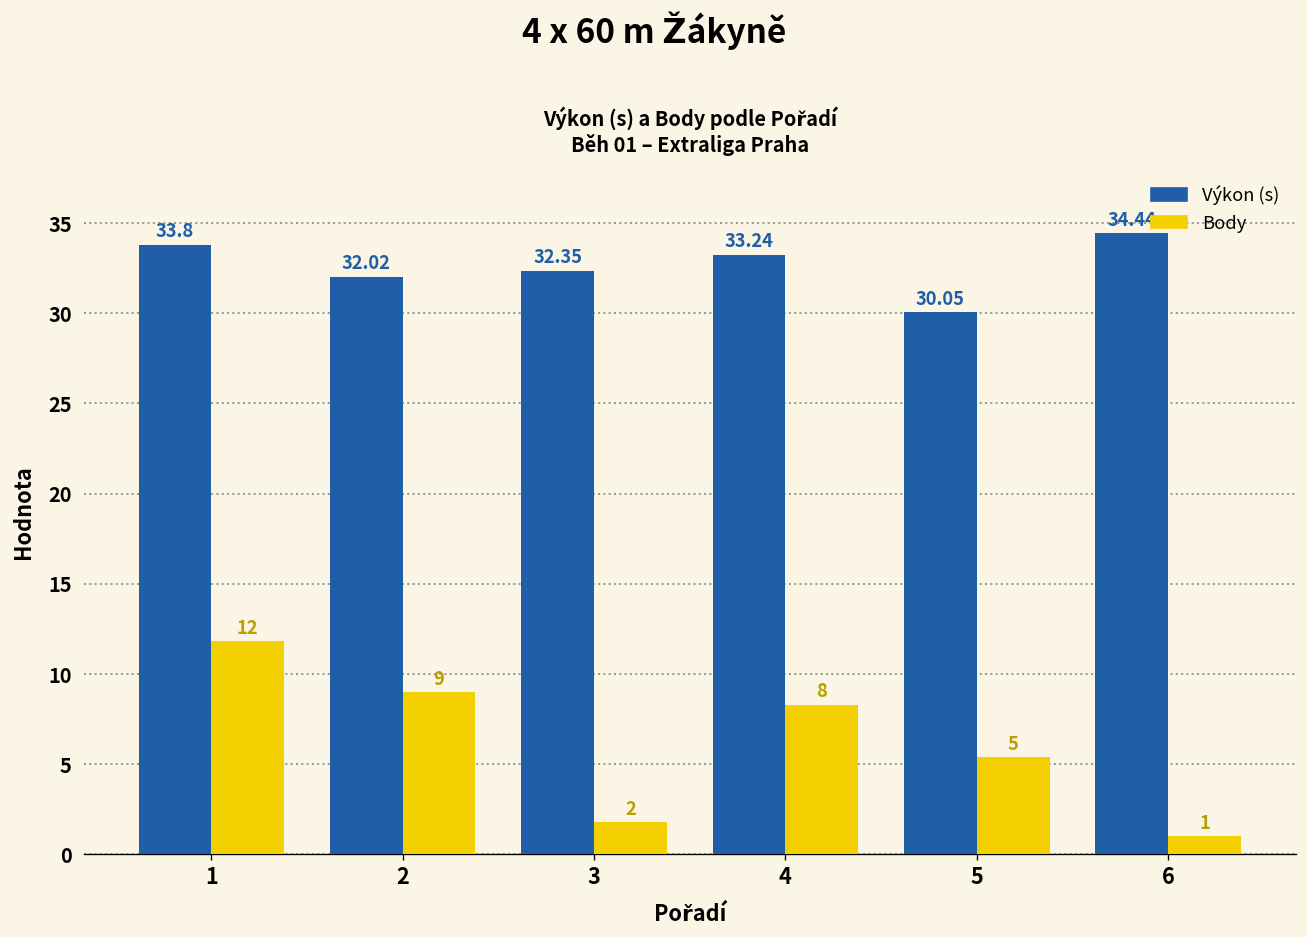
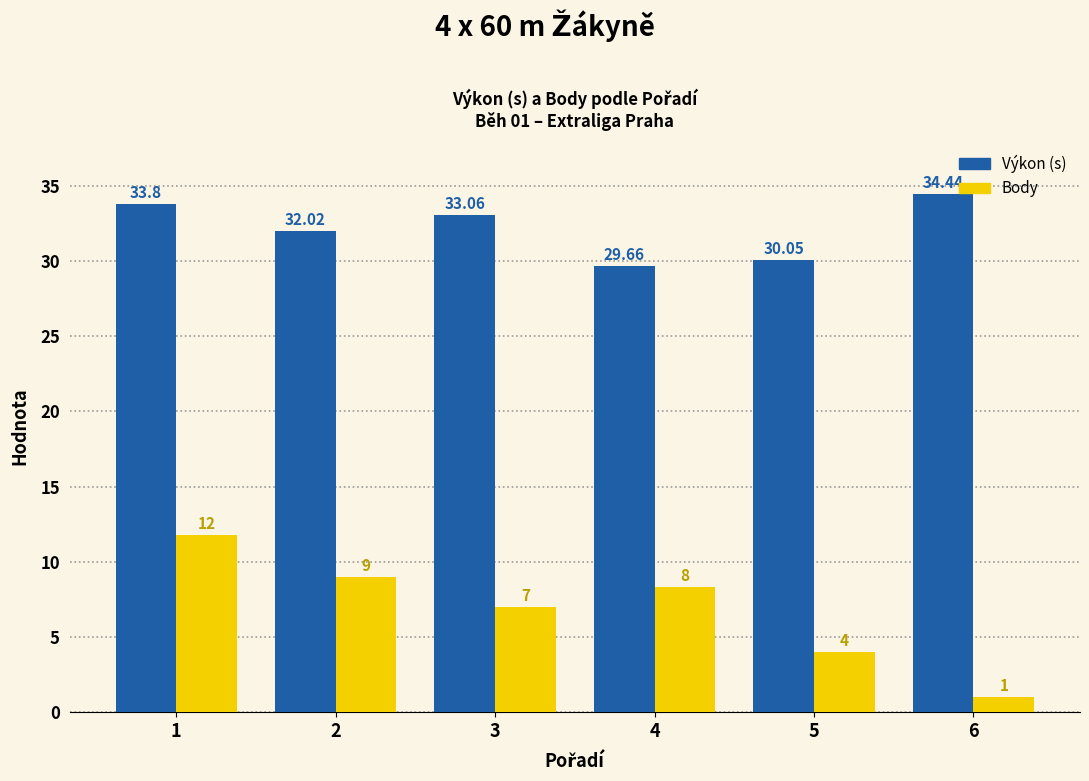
Výkon (s), 3: 32.35 -> 33.06
Body, 3: 2 -> 7
Výkon (s), 4: 33.24 -> 29.66
Body, 5: 5 -> 4
